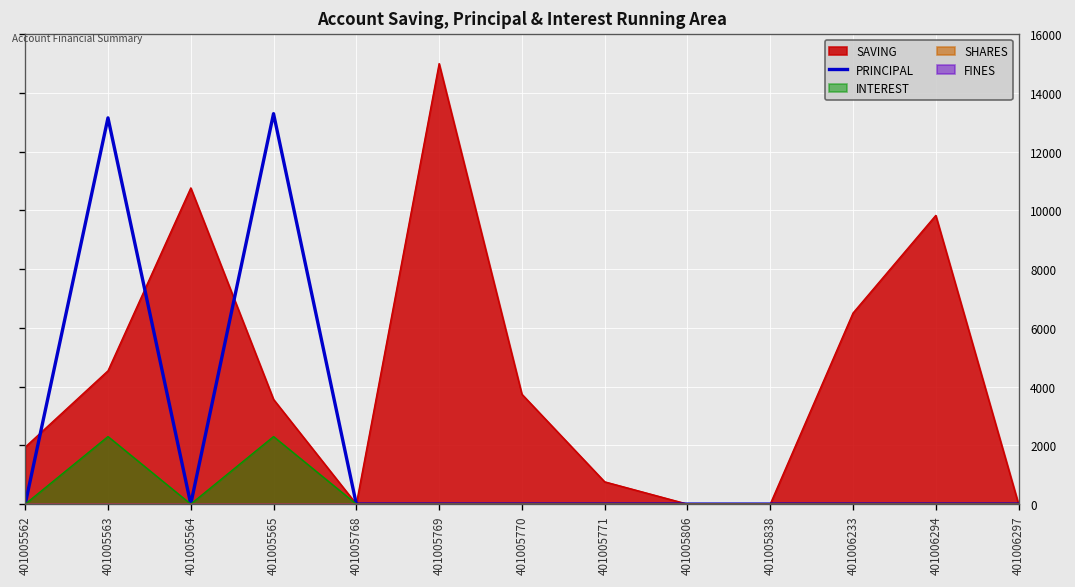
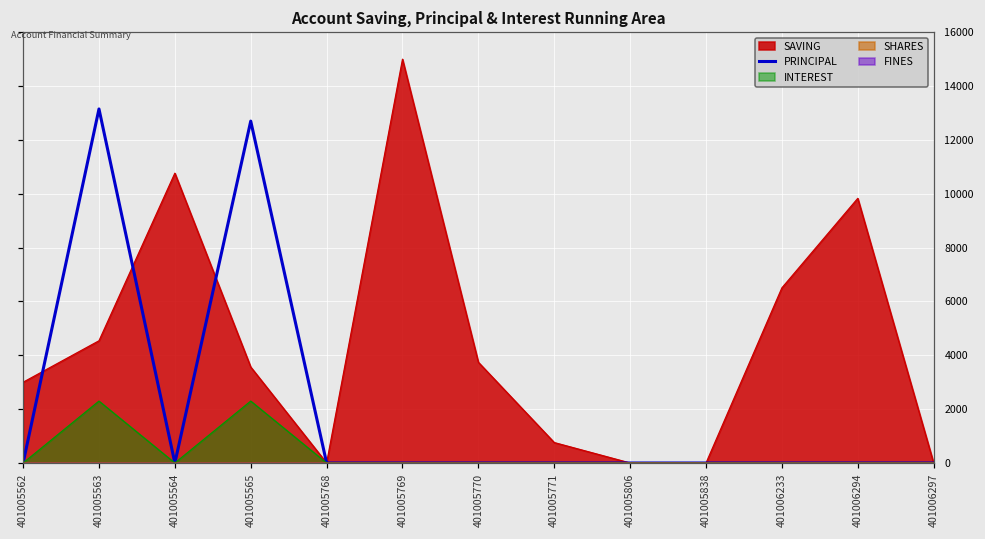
SAVING, 401005562: 1900 -> 3000
PRINCIPAL, 401005565: 13300 -> 12700
